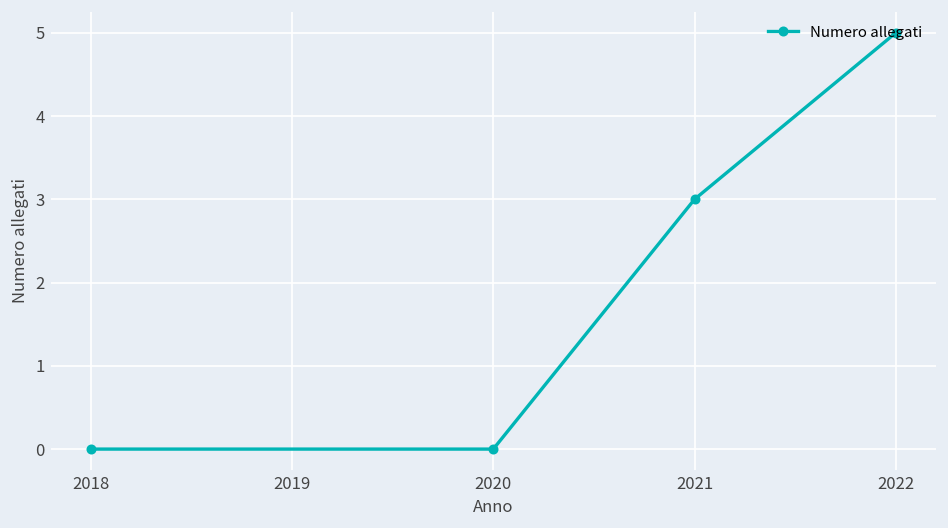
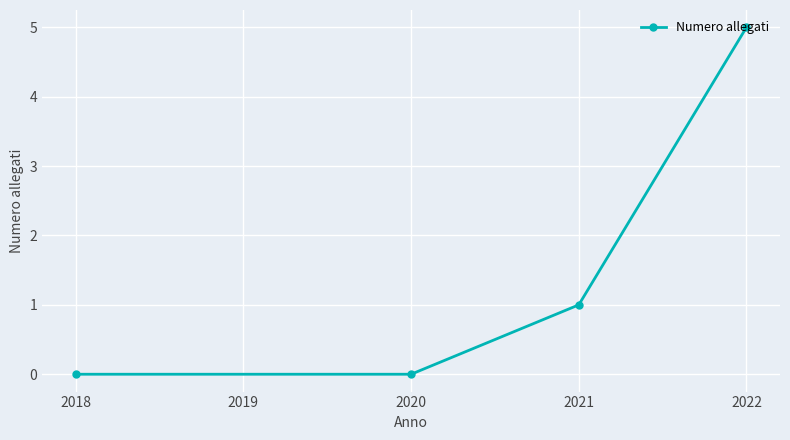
2021: 3 -> 1
